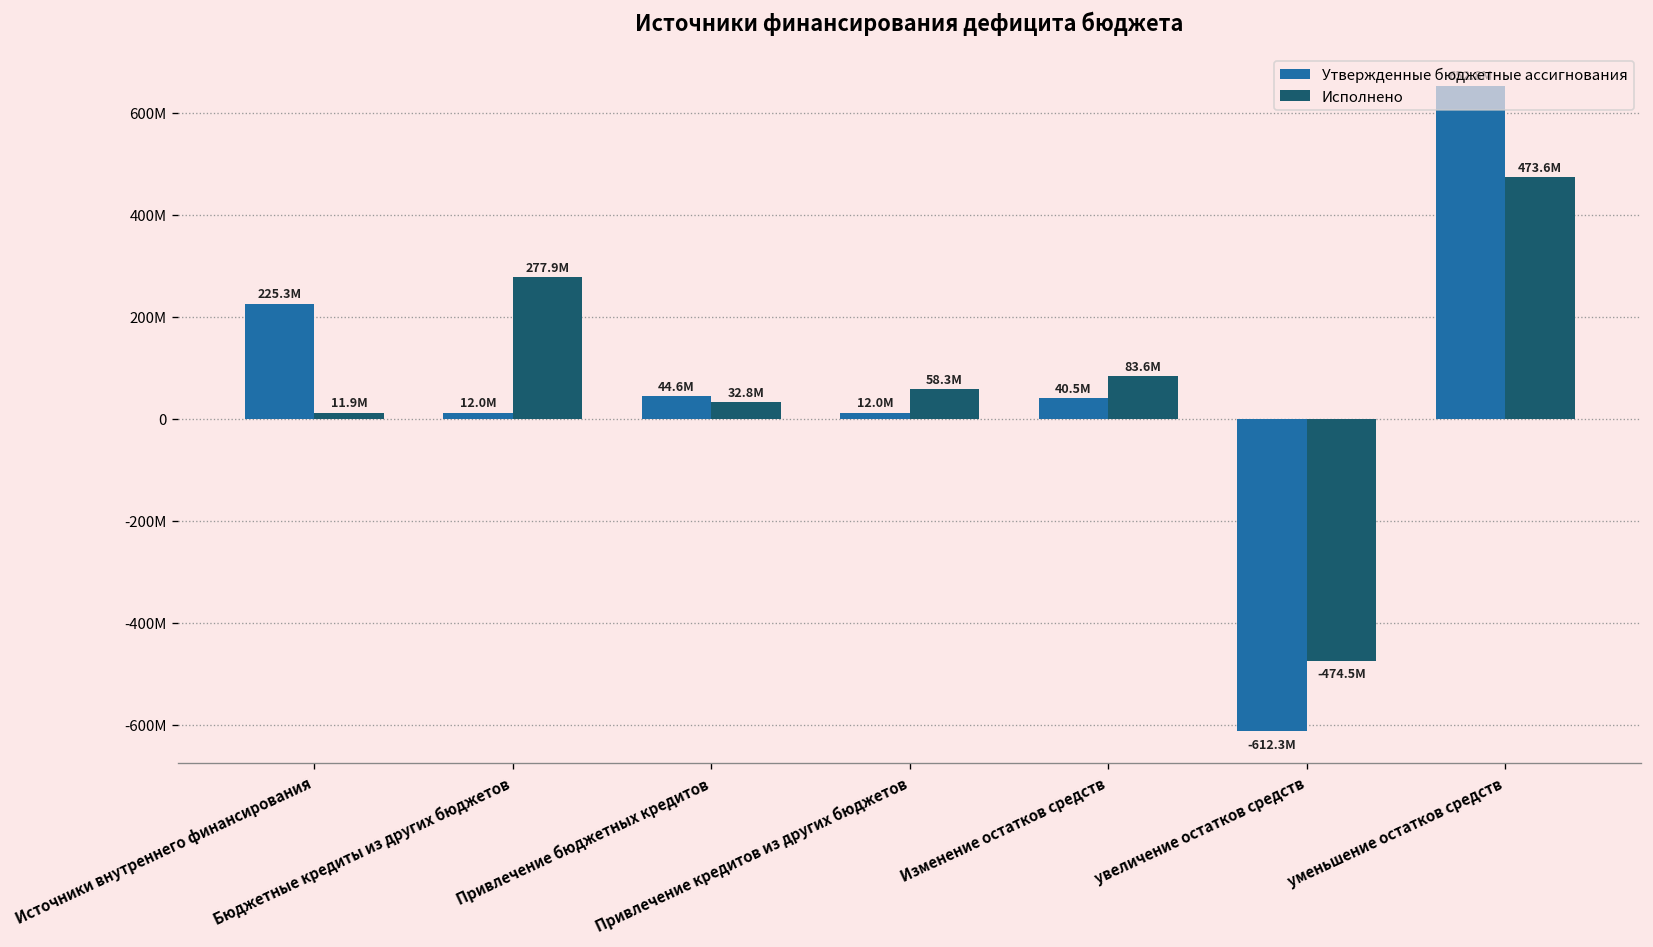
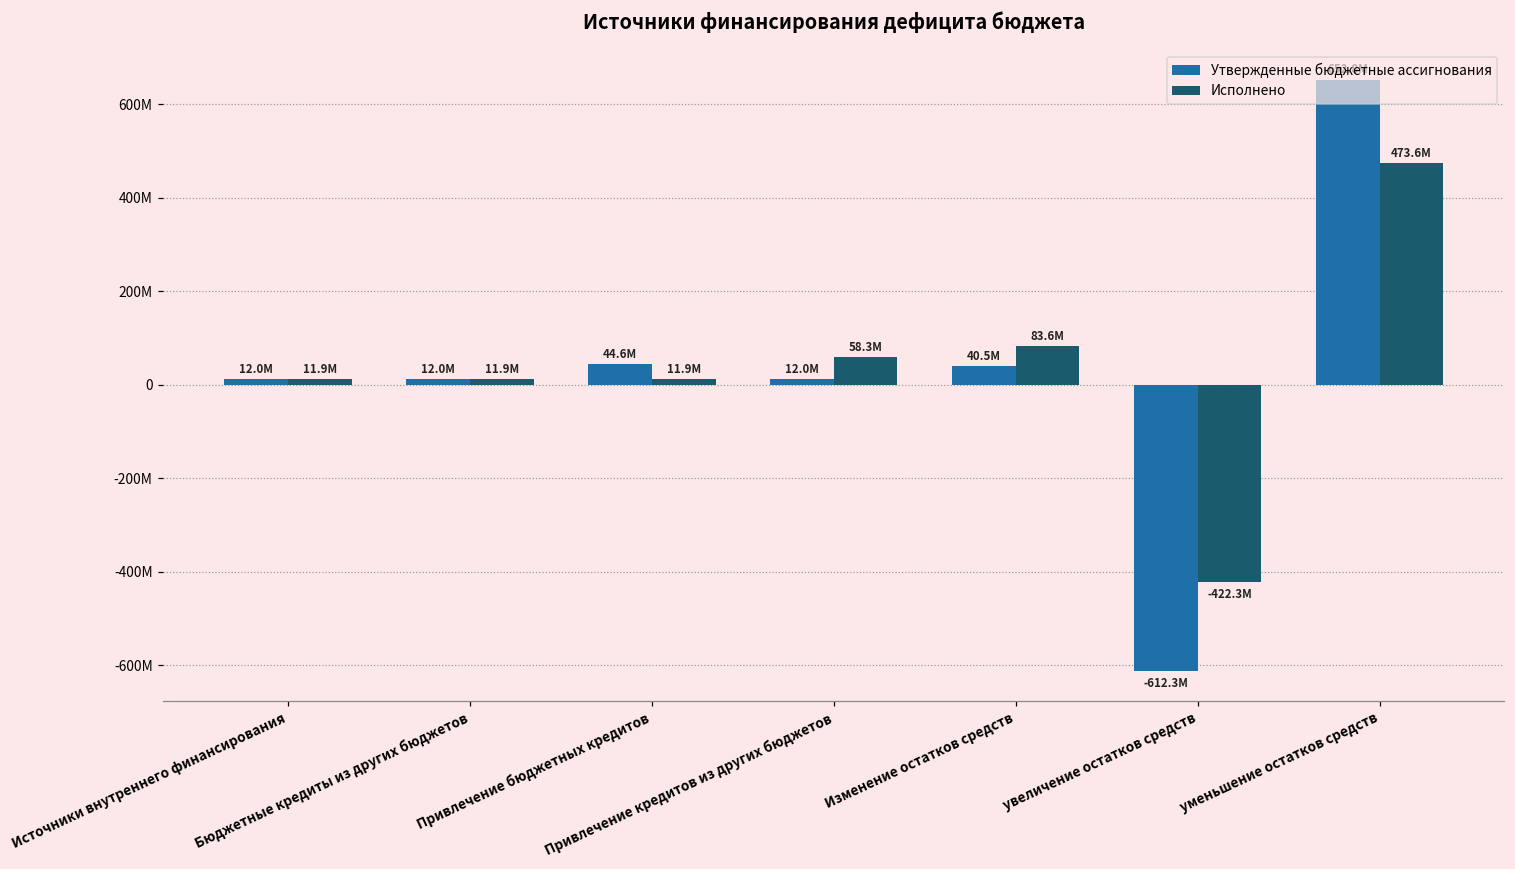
Утвержденные бюджетные ассигнования, Источники внутреннего финансирования: 225.3M -> 12.0M
Исполнено, Бюджетные кредиты из других бюджетов: 277.9M -> 11.9M
Исполнено, Привлечение бюджетных кредитов: 32.8M -> 11.9M
Исполнено, увеличение остатков средств: -474.5M -> -422.3M
